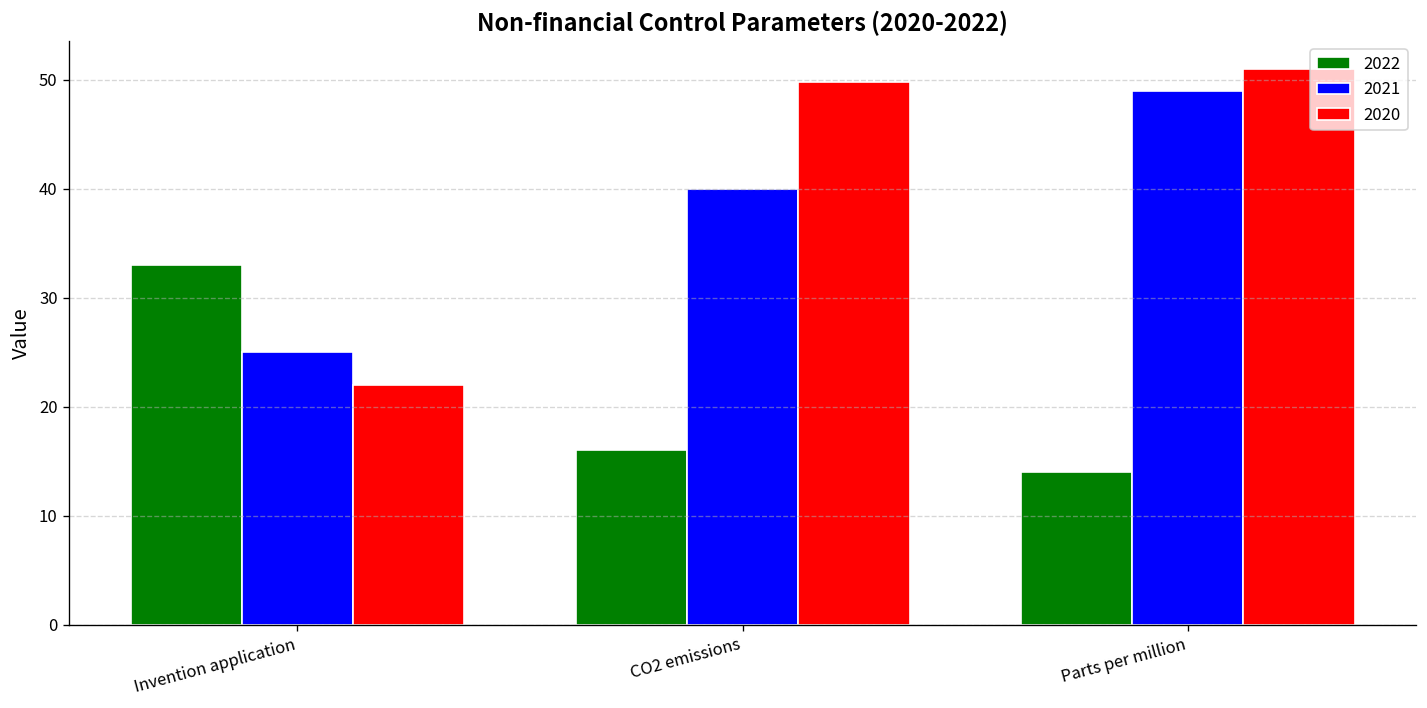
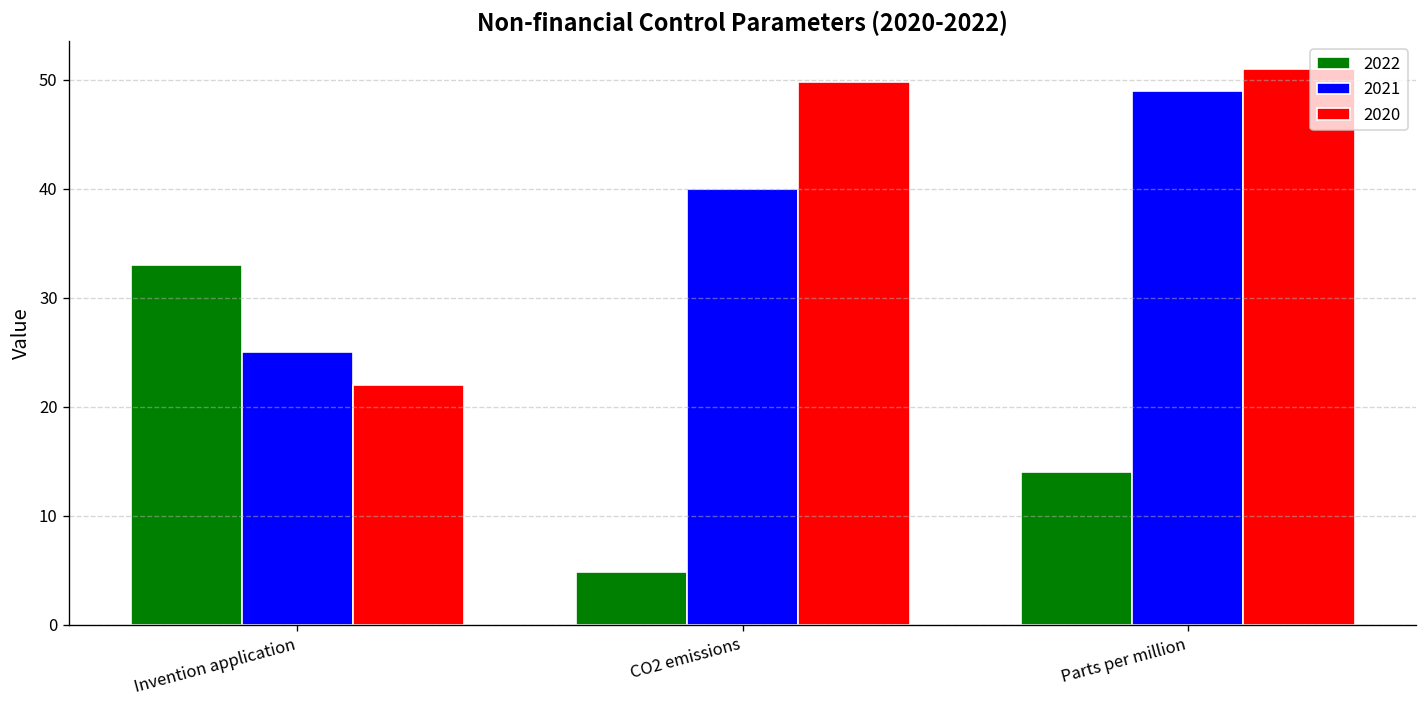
2022, CO2 emissions: 16 -> 5
